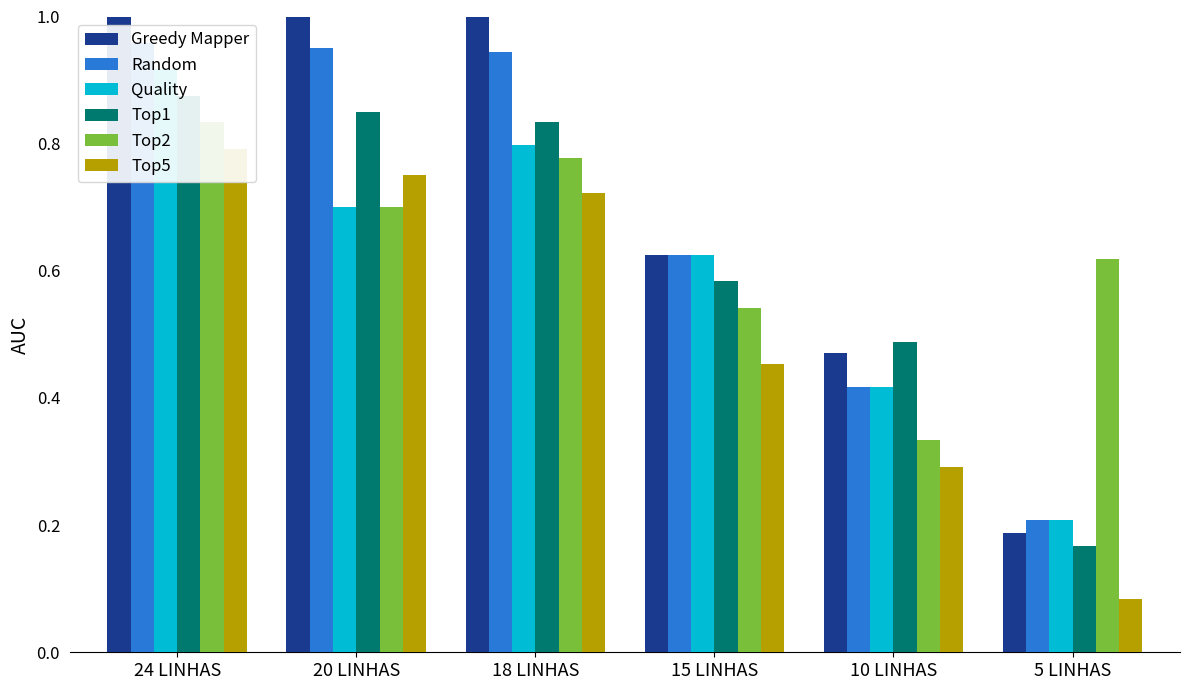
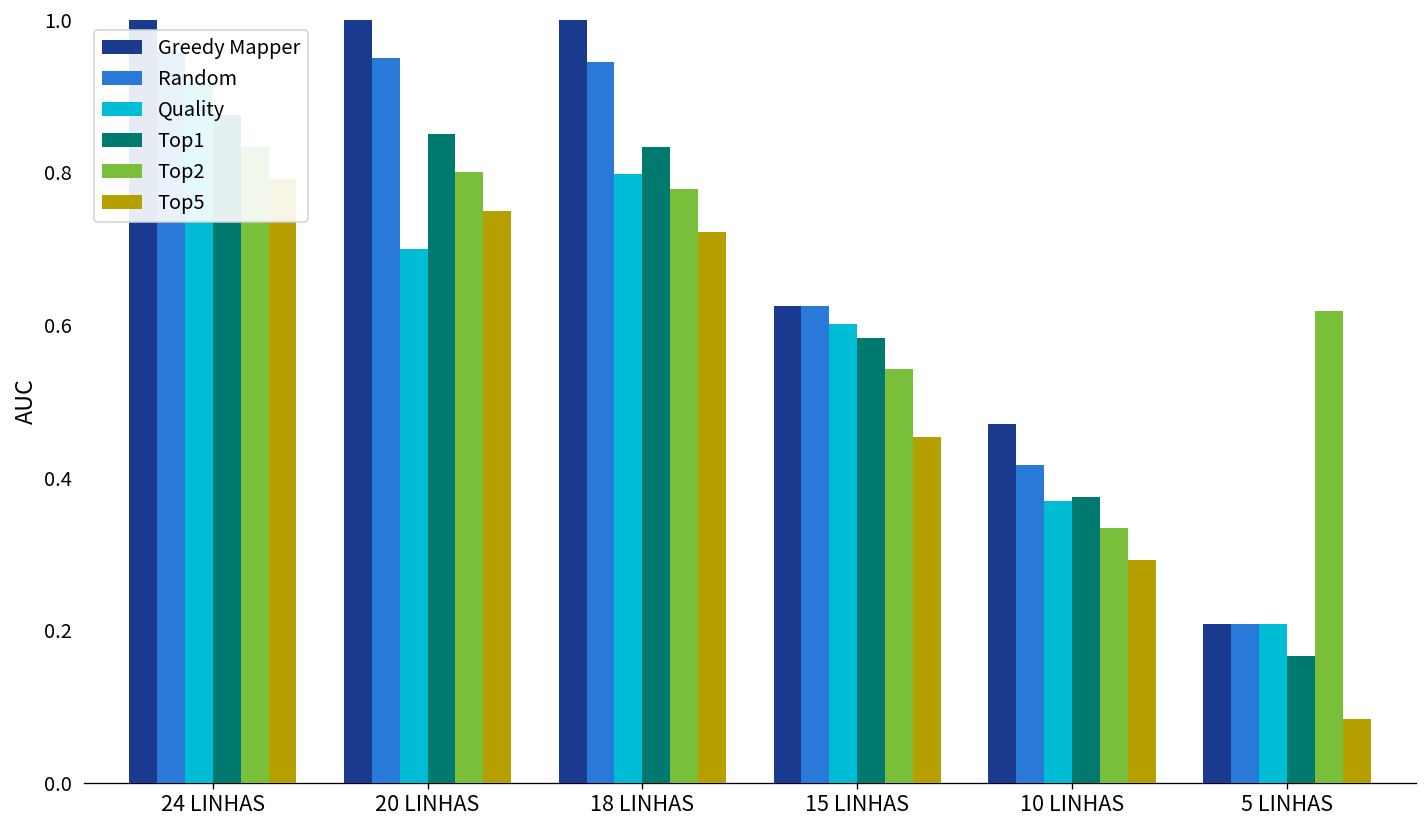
Top2, 20 LINHAS: 0.7 -> 0.8
Quality, 15 LINHAS: 0.63 -> 0.60
Quality, 10 LINHAS: 0.42 -> 0.37
Top1, 10 LINHAS: 0.49 -> 0.38
Greedy Mapper, 5 LINHAS: 0.19 -> 0.21
